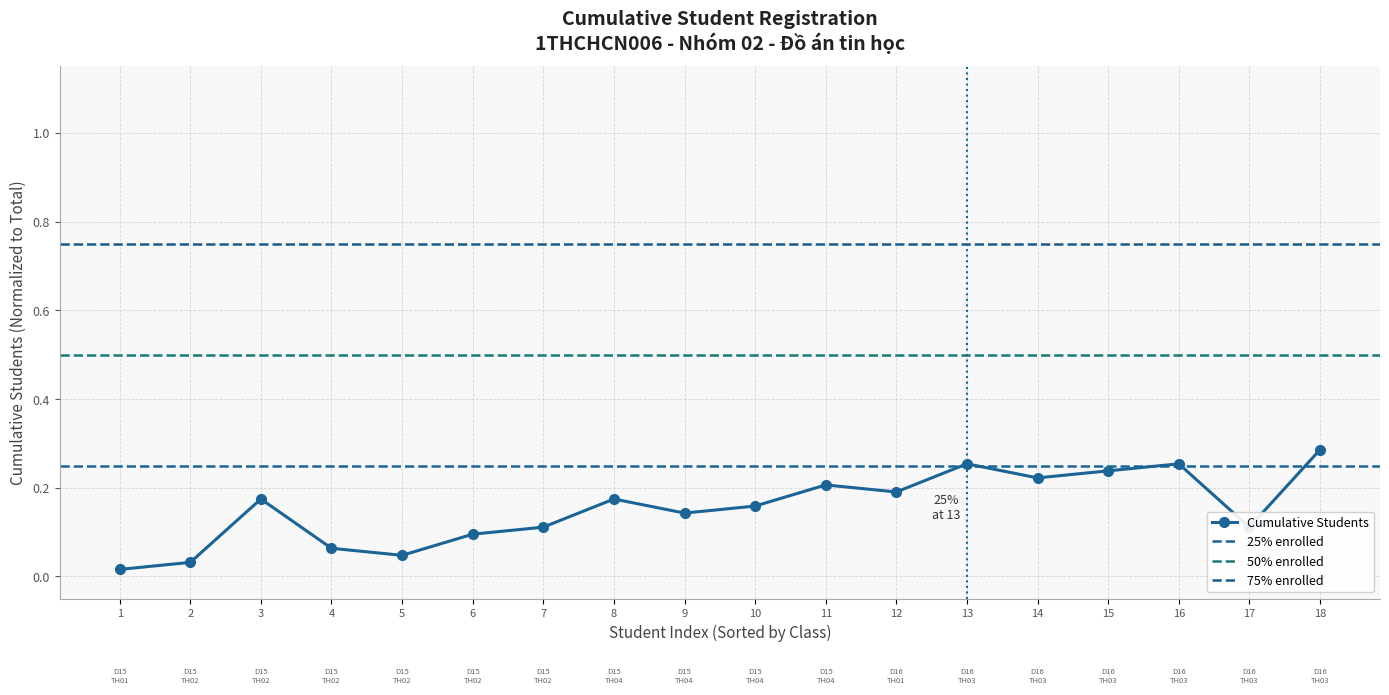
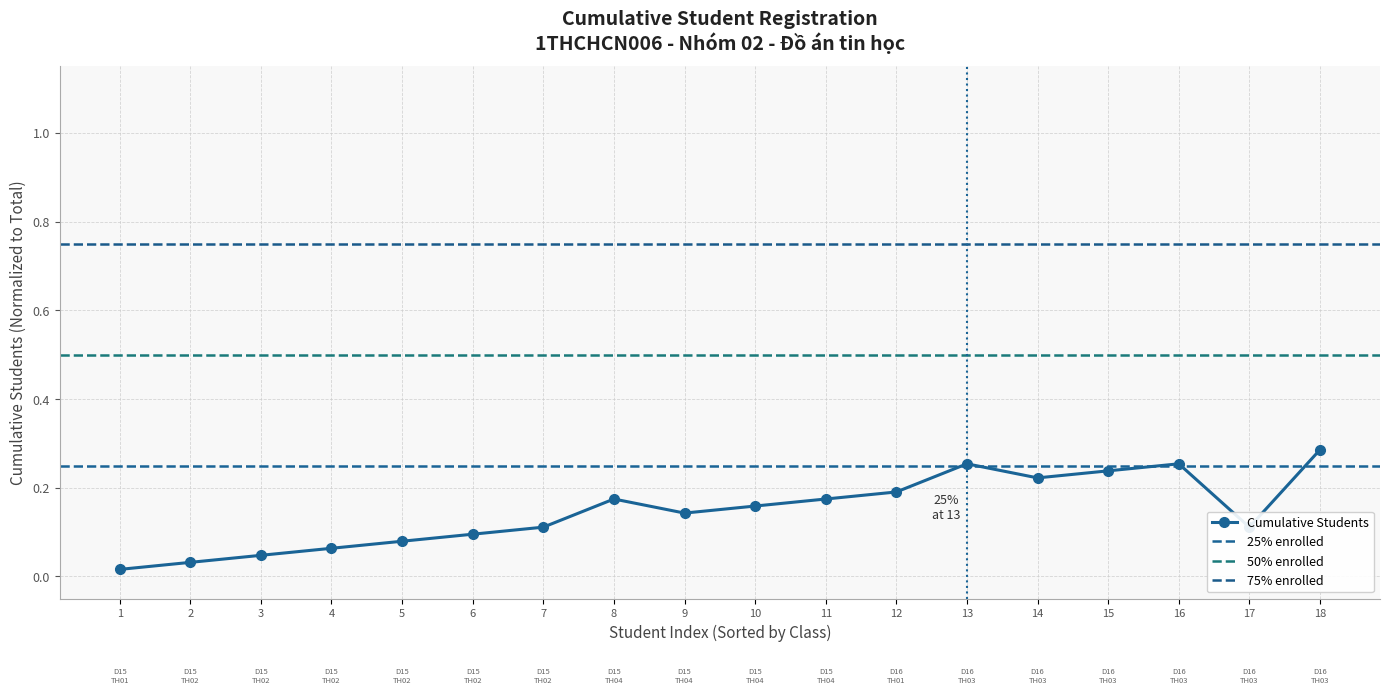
3: 0.17 -> 0.05
5: 0.05 -> 0.08
11: 0.21 -> 0.17
